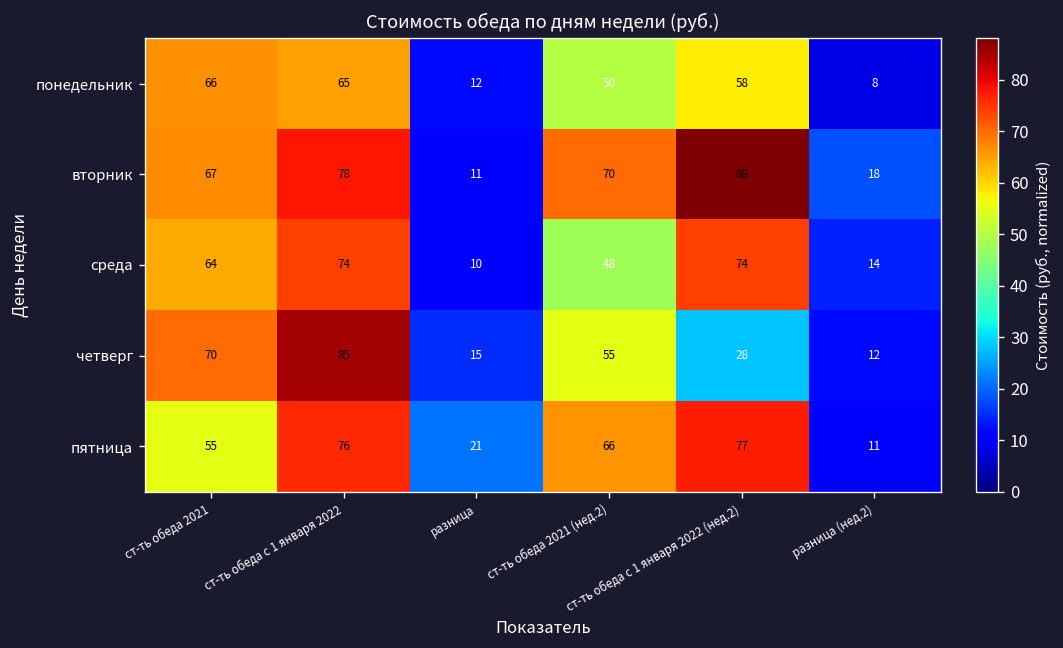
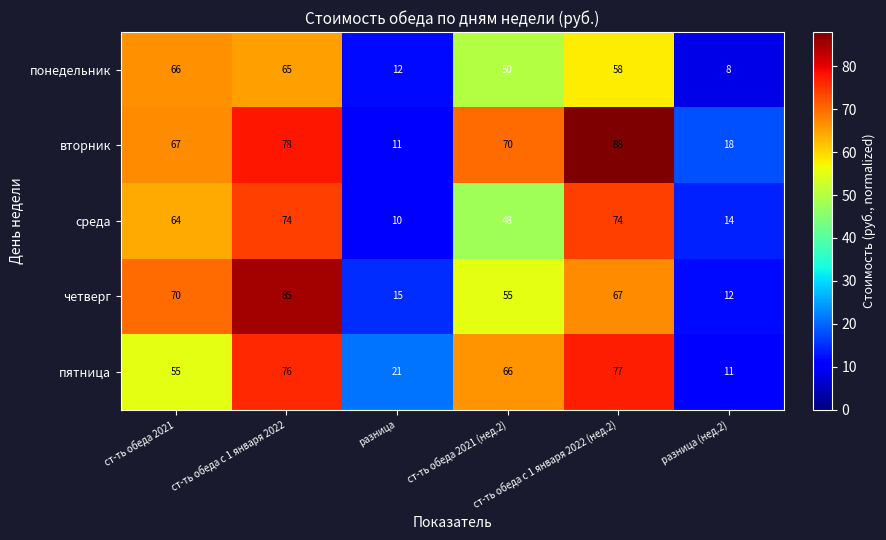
четверг, ст-ть обеда с 1 января 2022 (нед.2): 28 -> 67
